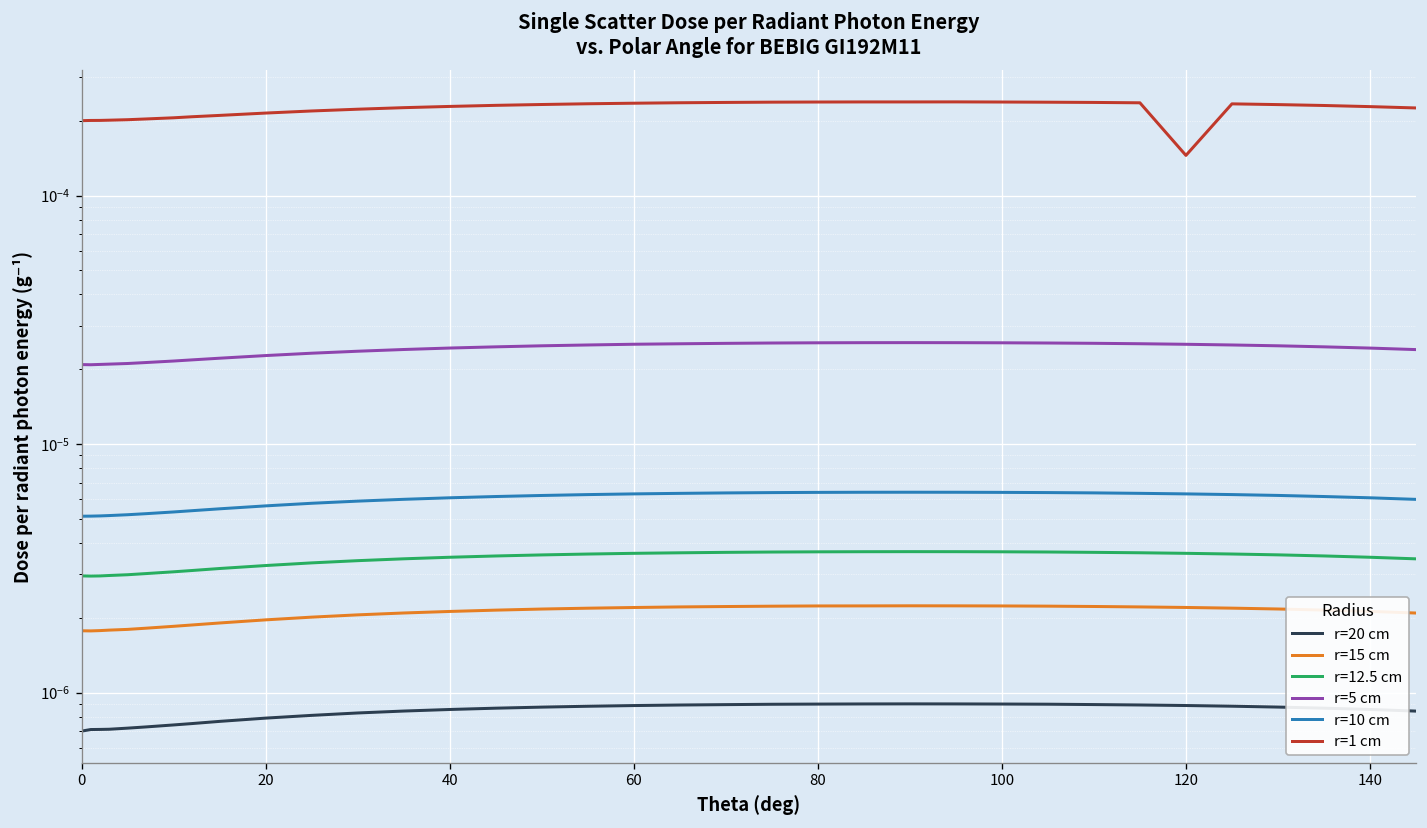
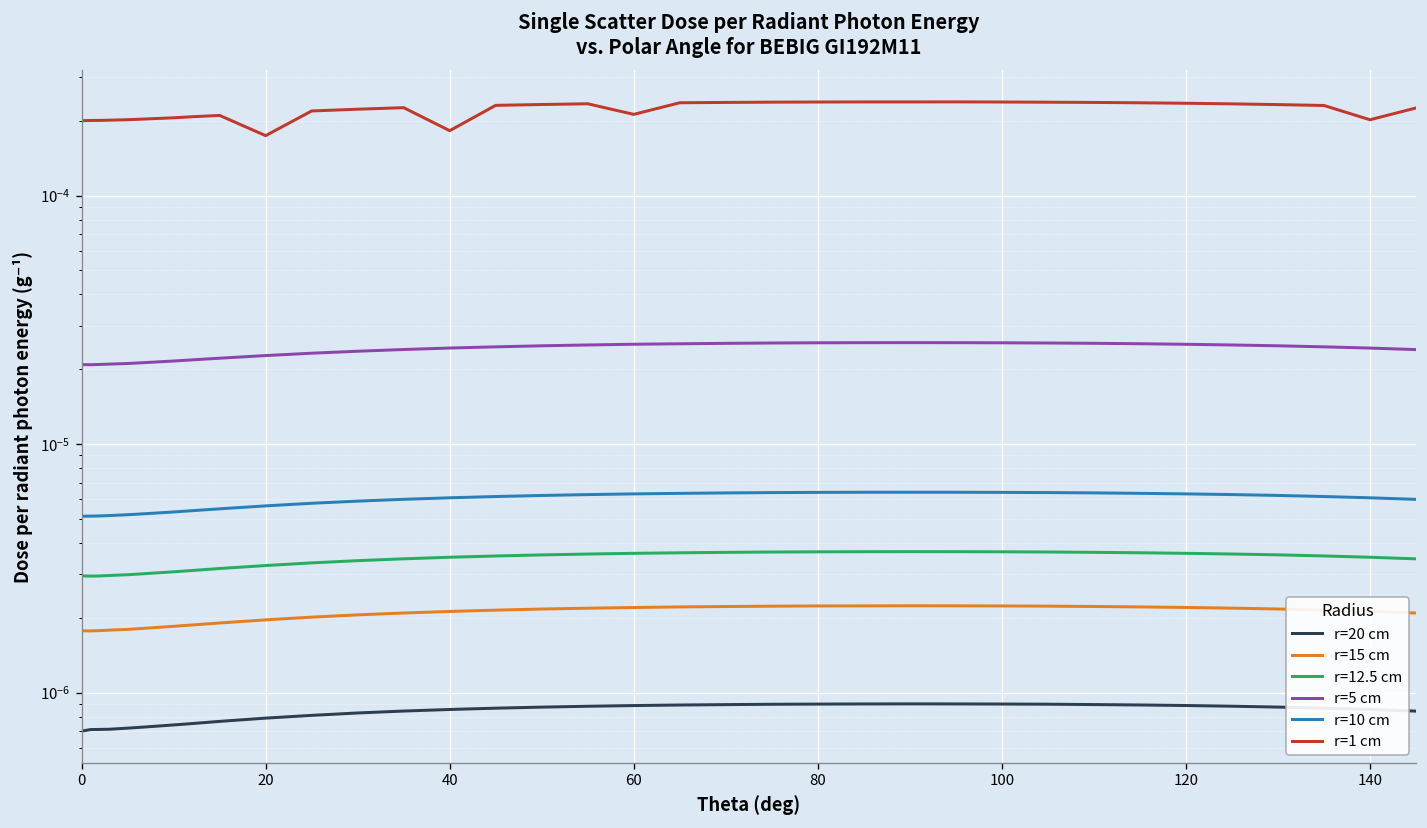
r=1 cm, 20: 0.00021 -> 0.00017
r=1 cm, 40: 0.00023 -> 0.00018
r=1 cm, 60: 0.00024 -> 0.00021
r=1 cm, 120: 0.00015 -> 0.00024
r=1 cm, 140: 0.00023 -> 0.00020
